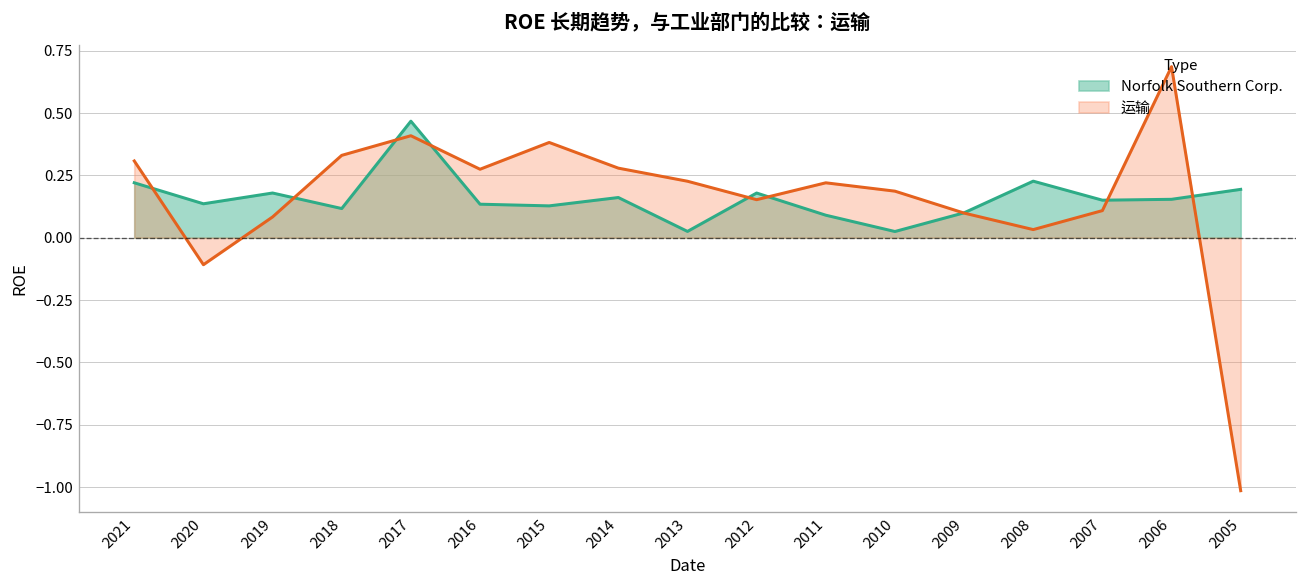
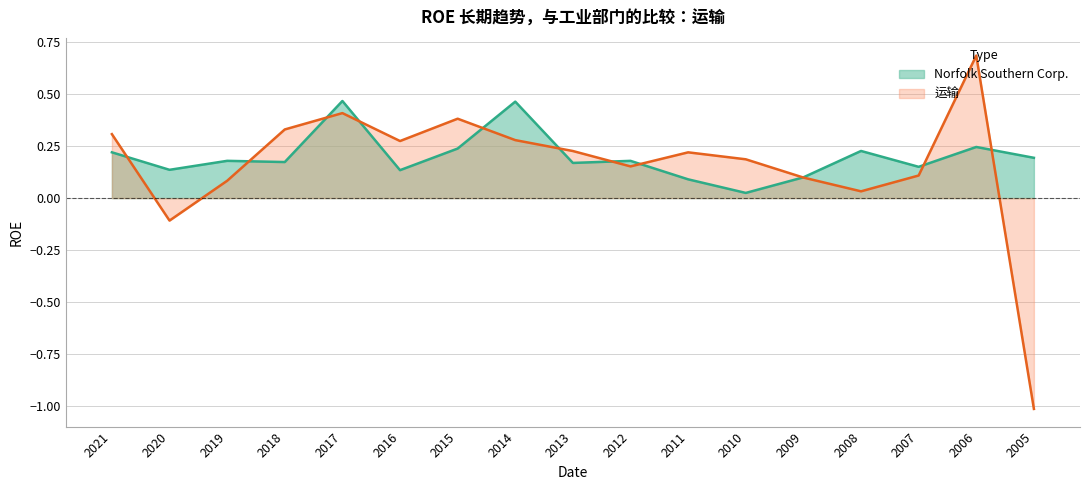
Norfolk Southern Corp., 2018: 0.12 -> 0.17
Norfolk Southern Corp., 2015: 0.13 -> 0.24
Norfolk Southern Corp., 2014: 0.16 -> 0.46
Norfolk Southern Corp., 2013: 0.03 -> 0.17
Norfolk Southern Corp., 2006: 0.15 -> 0.25
